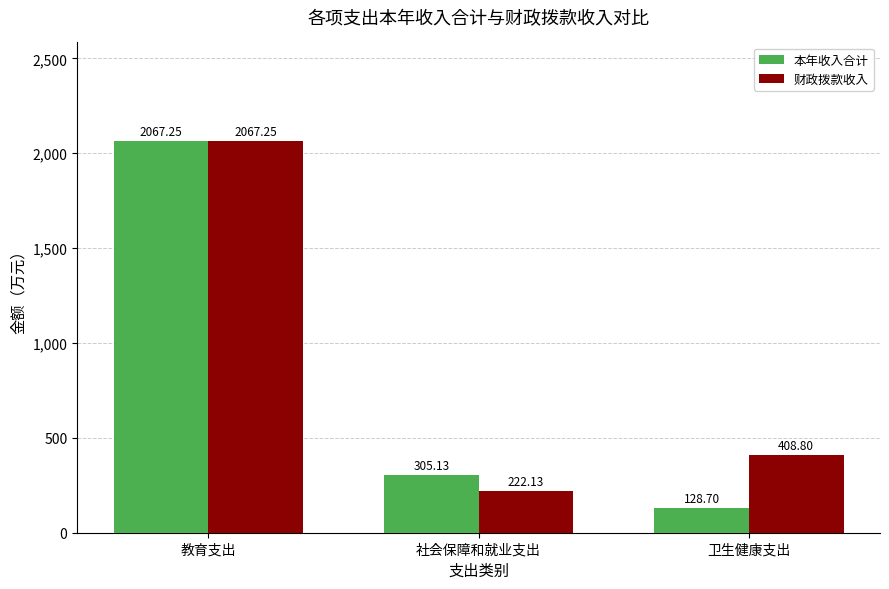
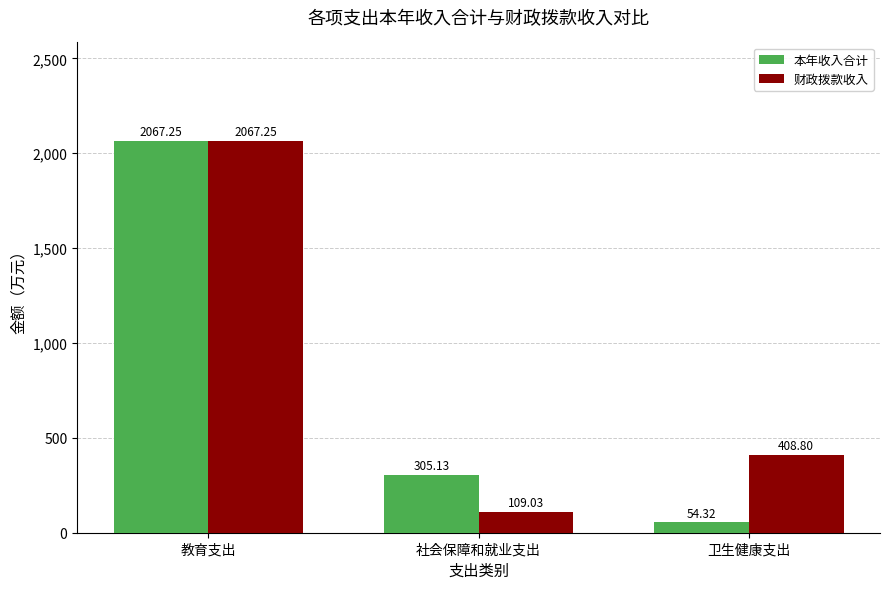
财政拨款收入, 社会保障和就业支出: 222.13 -> 109.03
本年收入合计, 卫生健康支出: 128.70 -> 54.32
